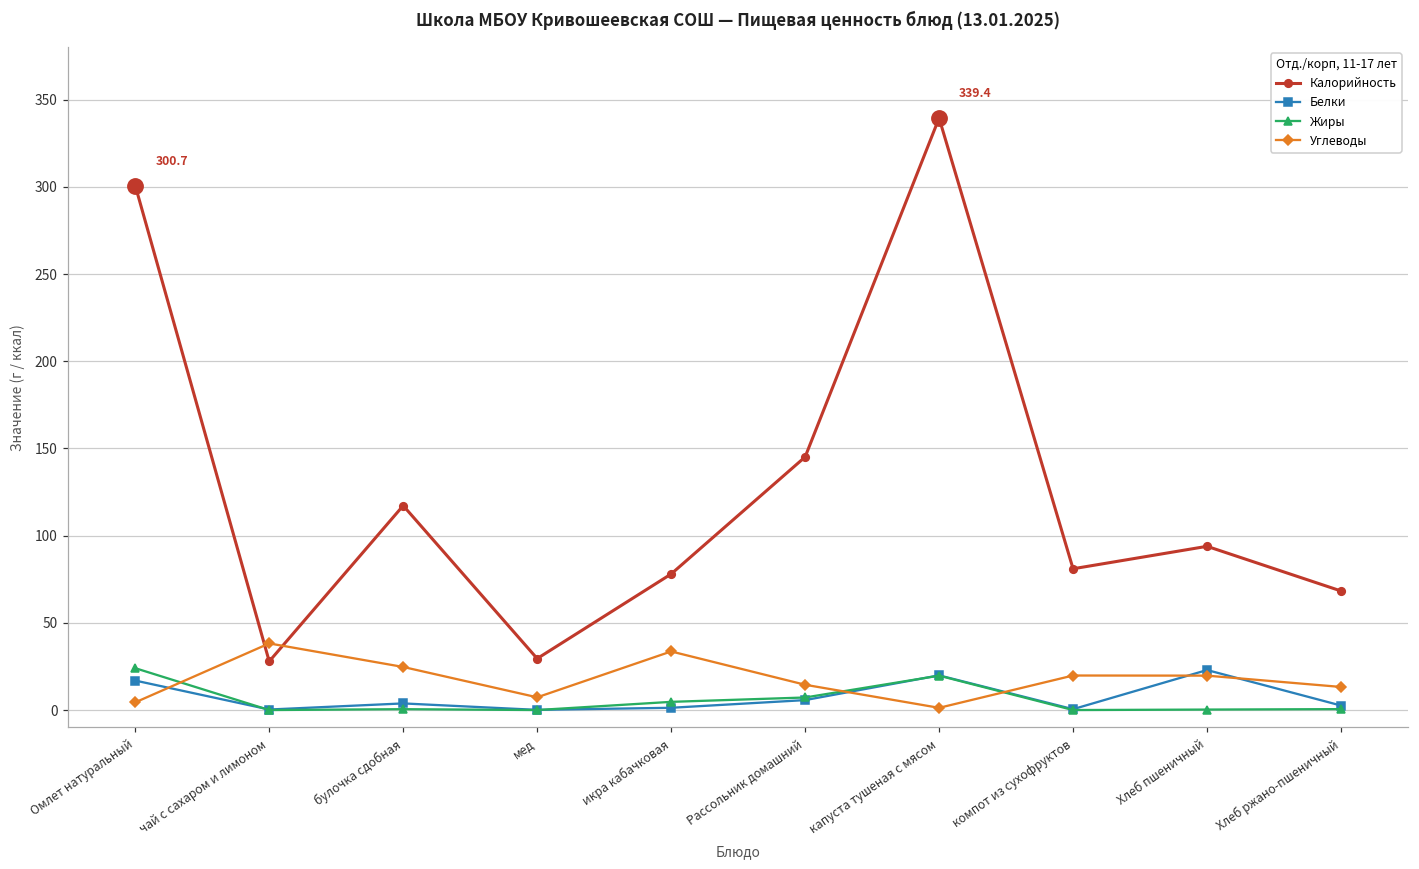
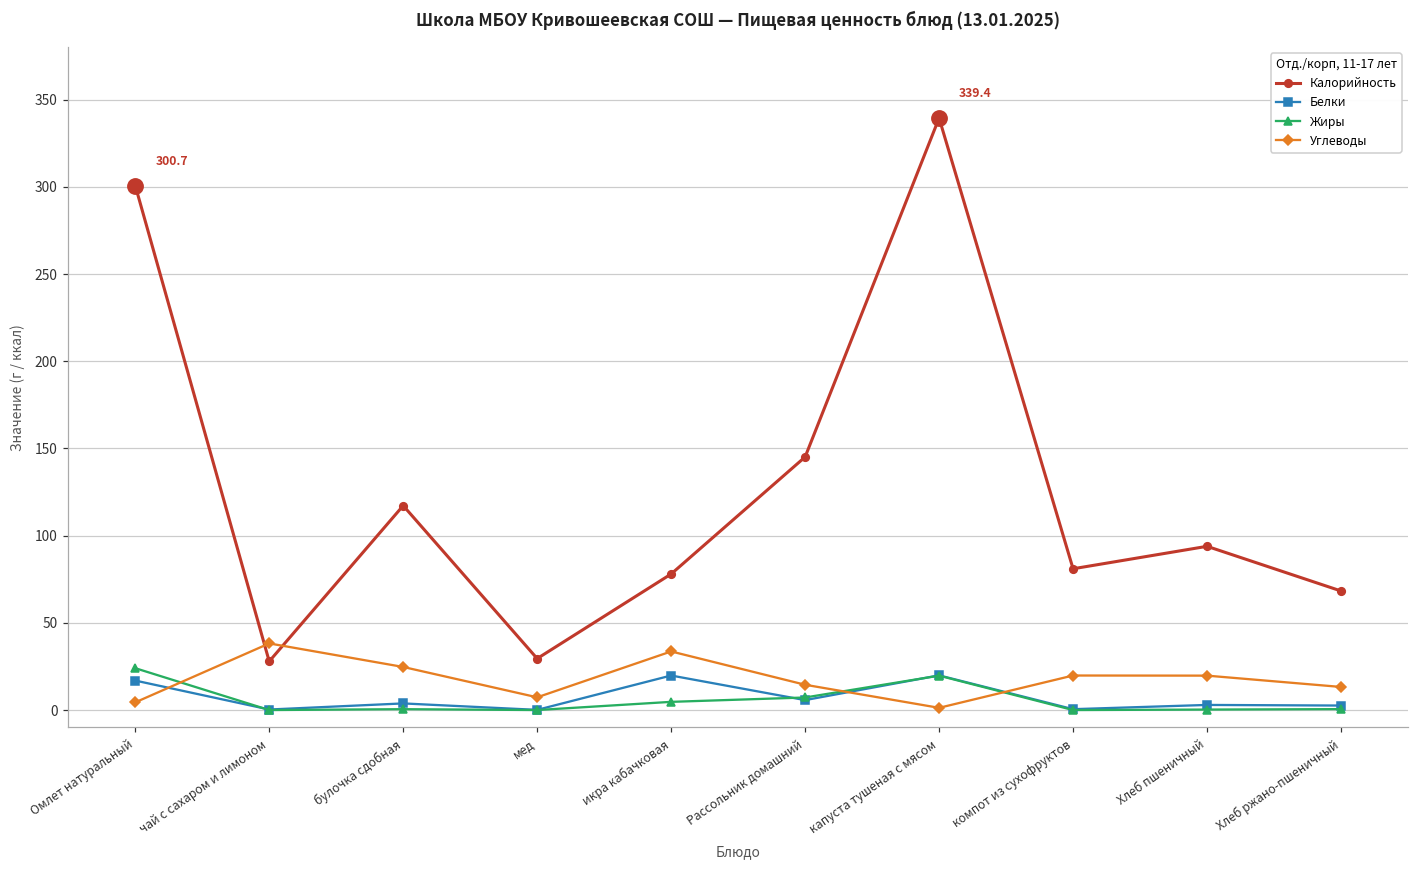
Белки, икра кабачковая: 1 -> 20
Белки, Хлеб пшеничный: 23 -> 3
